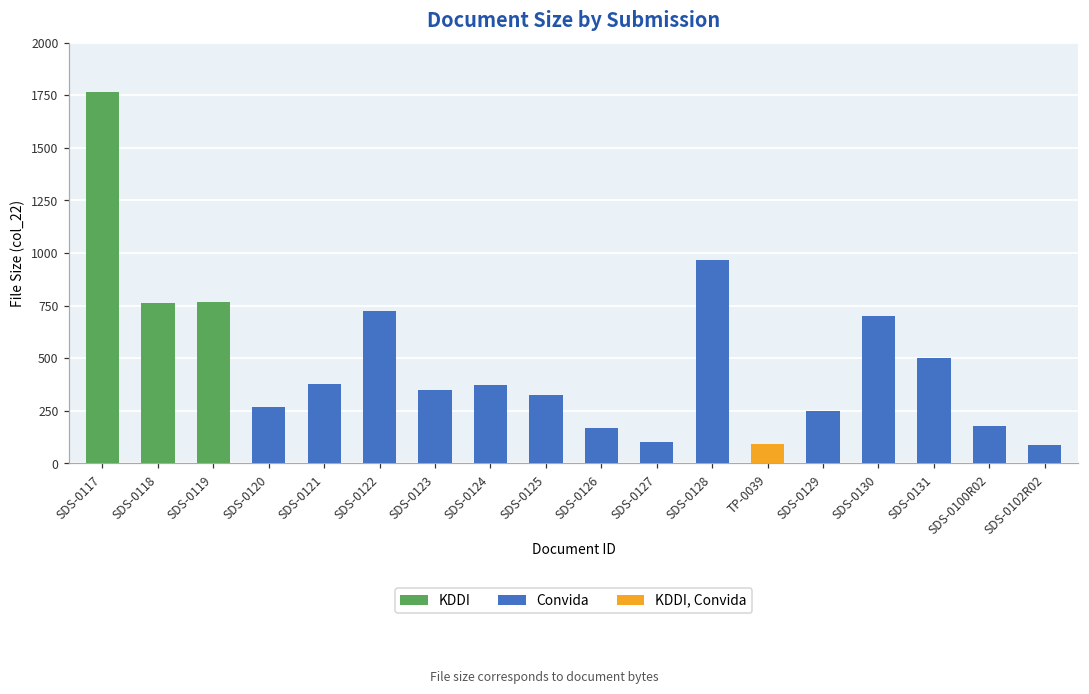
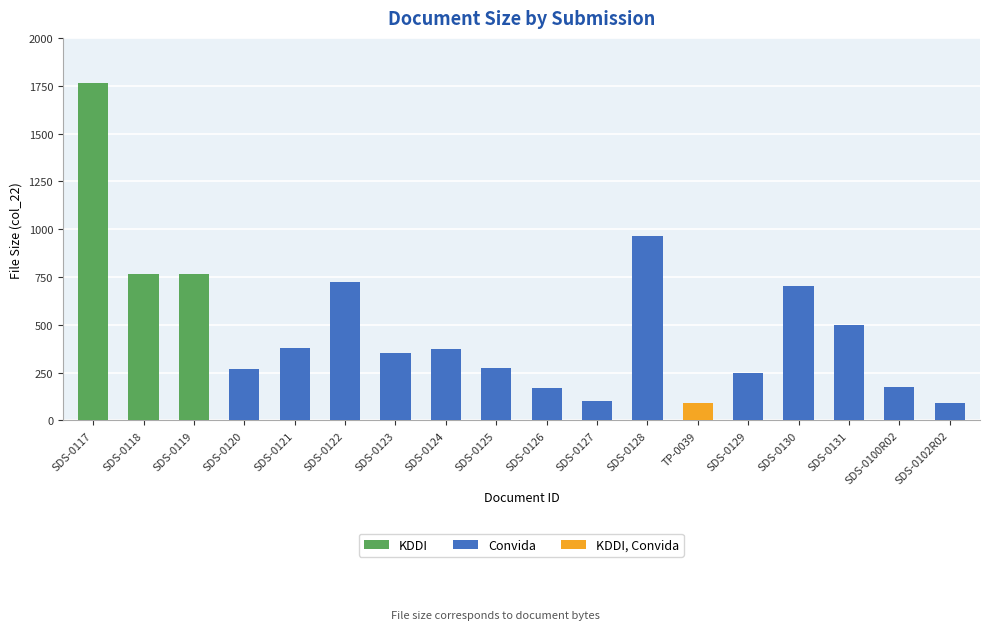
Convida, SDS-0125: 330 -> 280
